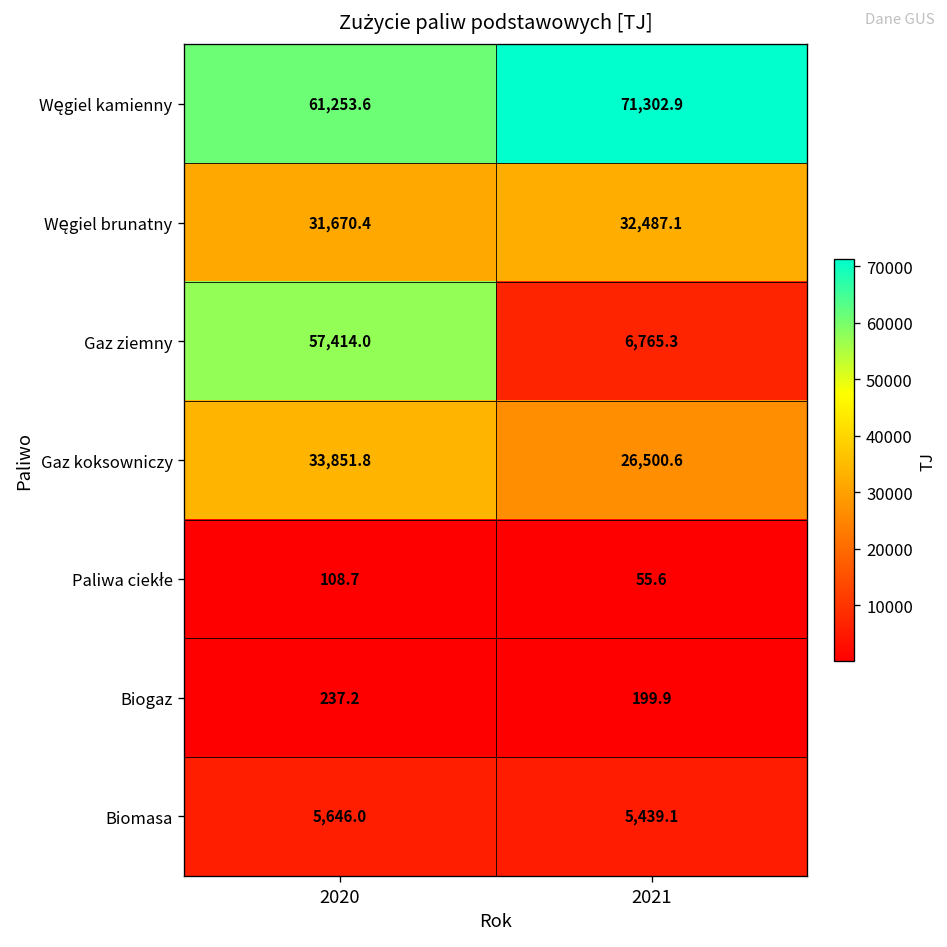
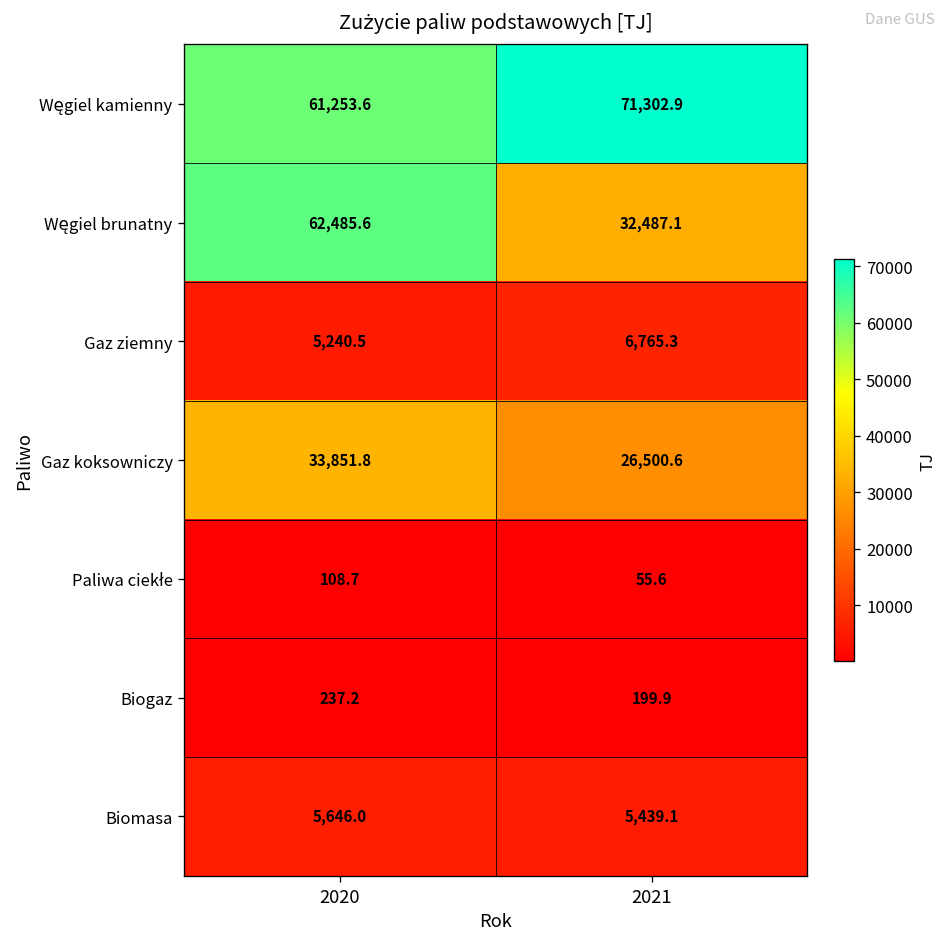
Węgiel brunatny, 2020: 31,670.4 -> 62,485.6
Gaz ziemny, 2020: 57,414.0 -> 5,240.5
